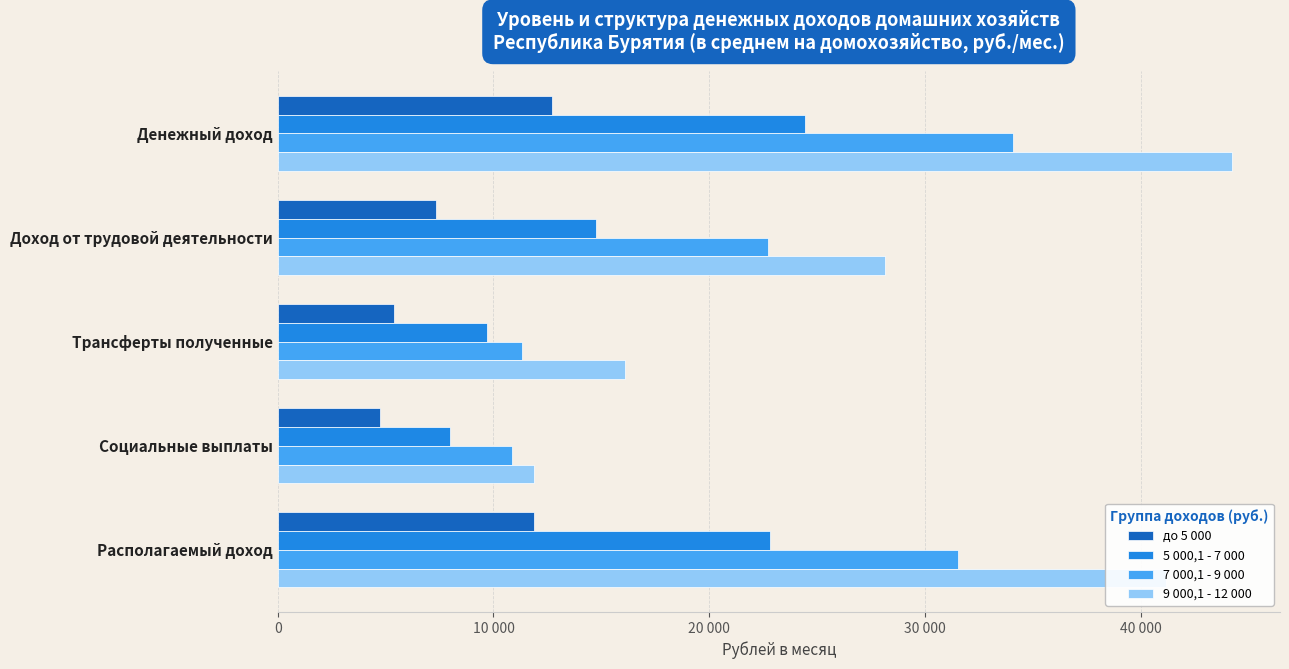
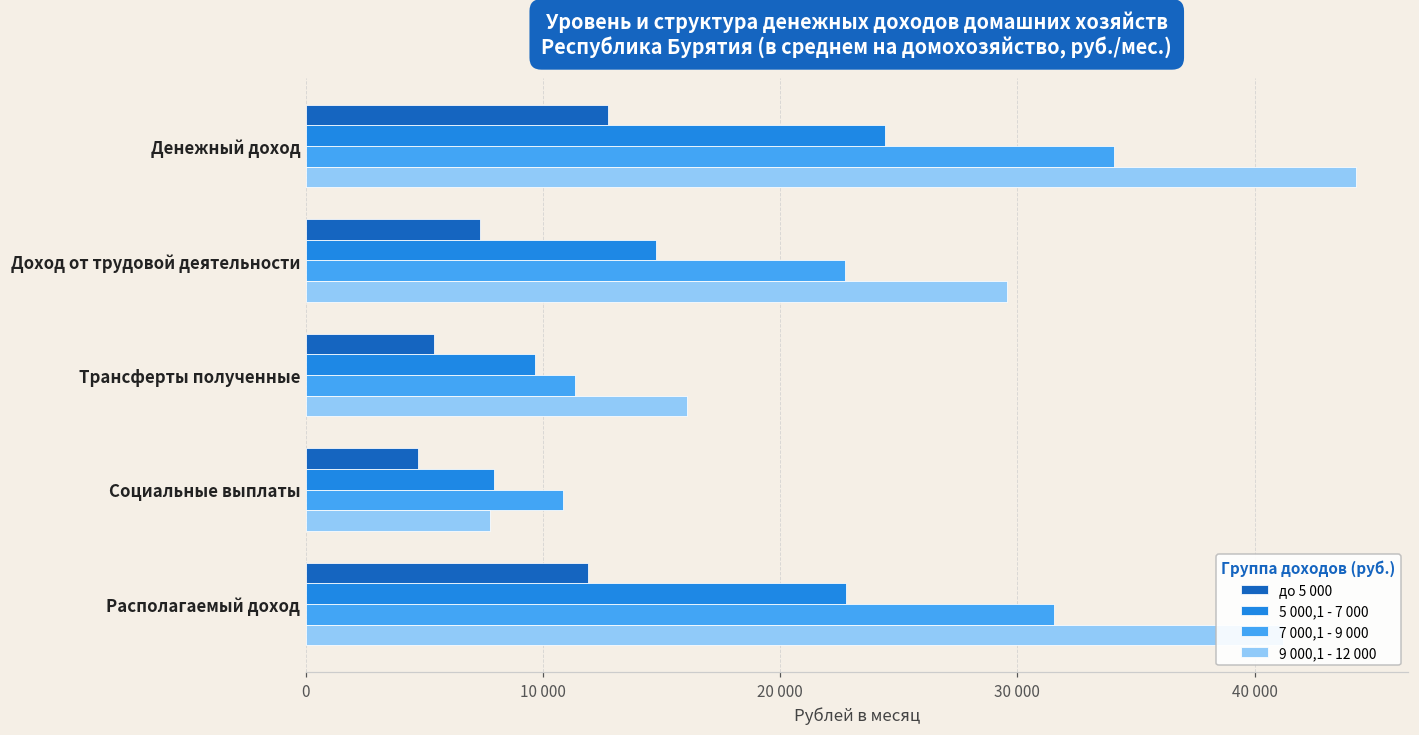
9 000,1 - 12 000, Доход от трудовой деятельности: 28200 -> 29600
9 000,1 - 12 000, Социальные выплаты: 11900 -> 7800
